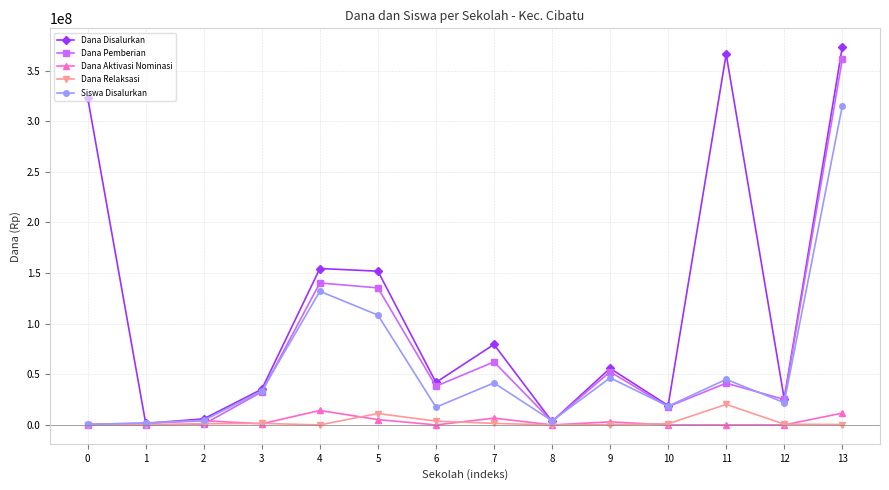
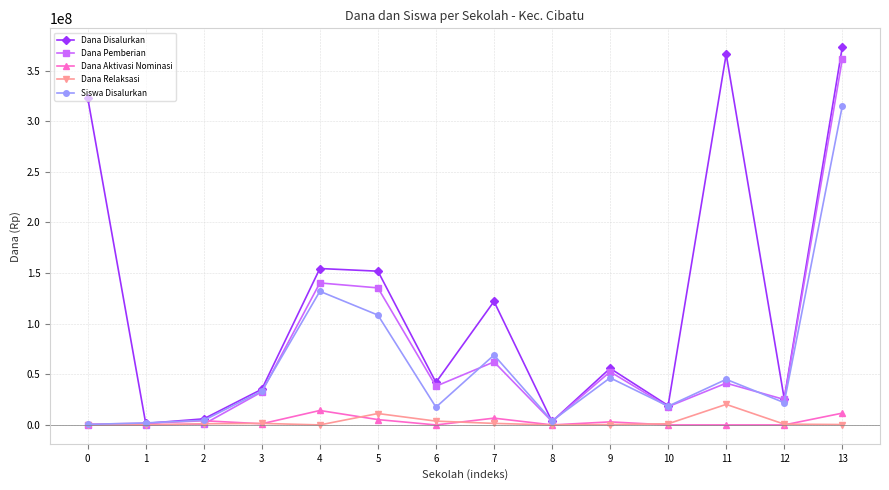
Dana Disalurkan, 7: 80000000 -> 122000000
Siswa Disalurkan, 7: 42000000 -> 69000000
